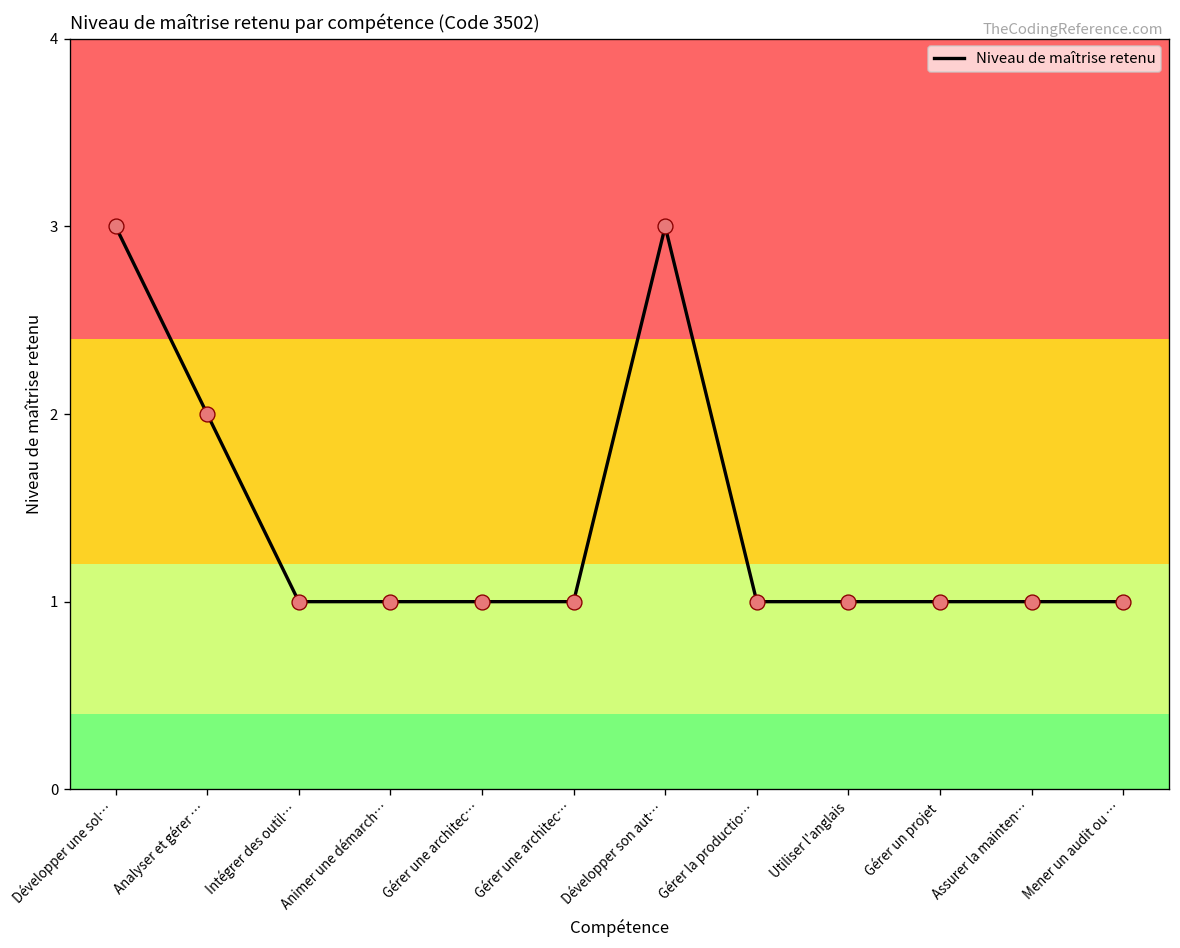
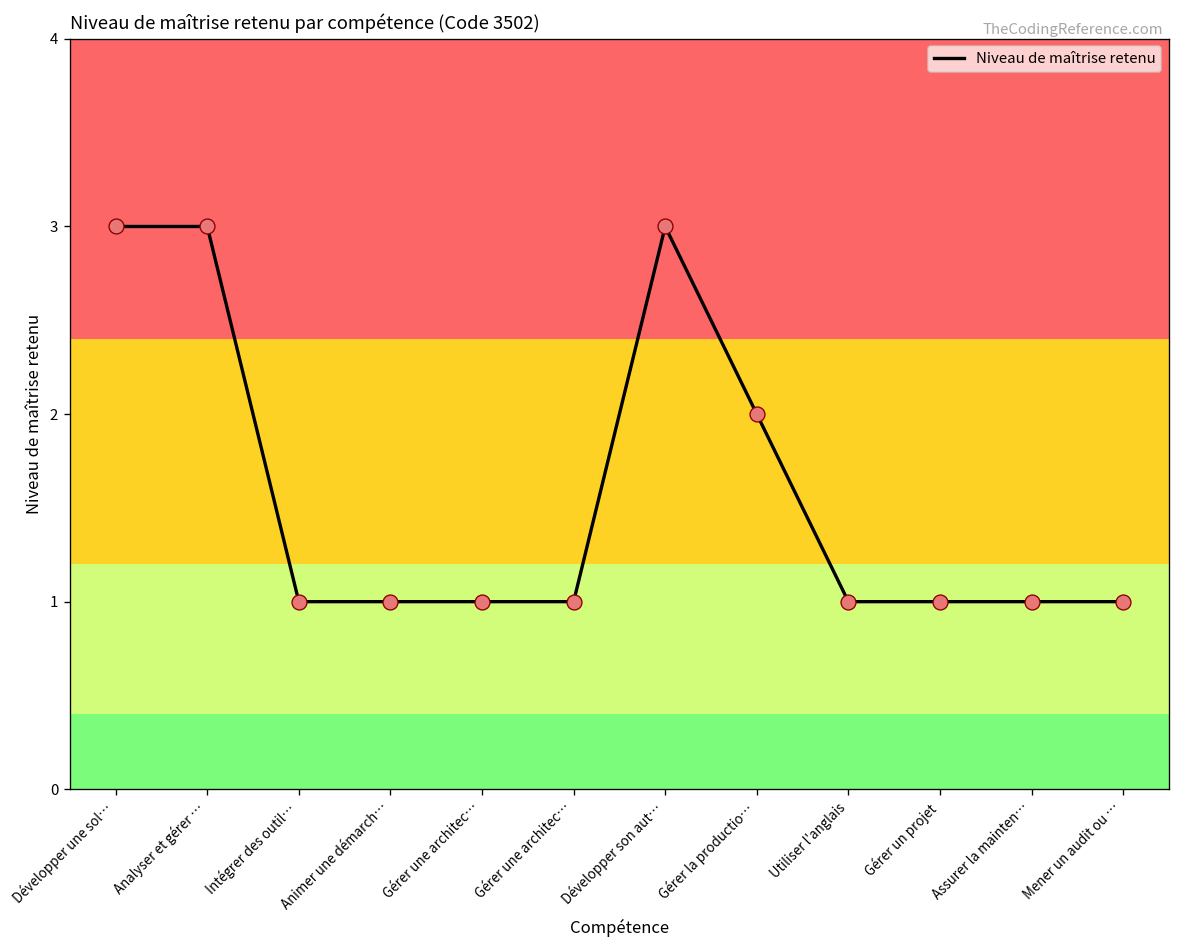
Analyser et gérer …: 2 -> 3
Gérer la productio…: 1 -> 2
